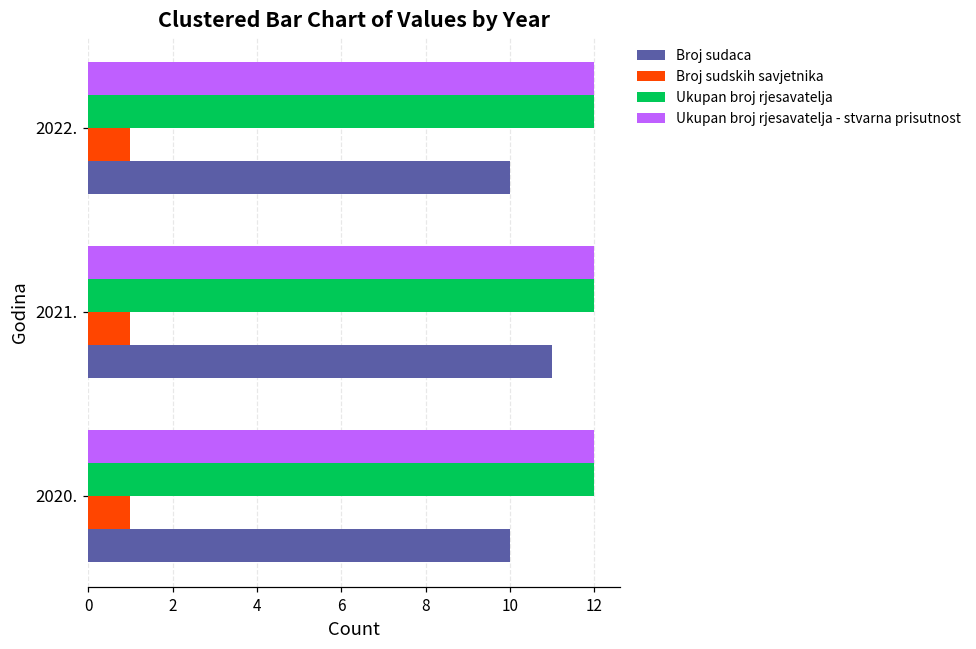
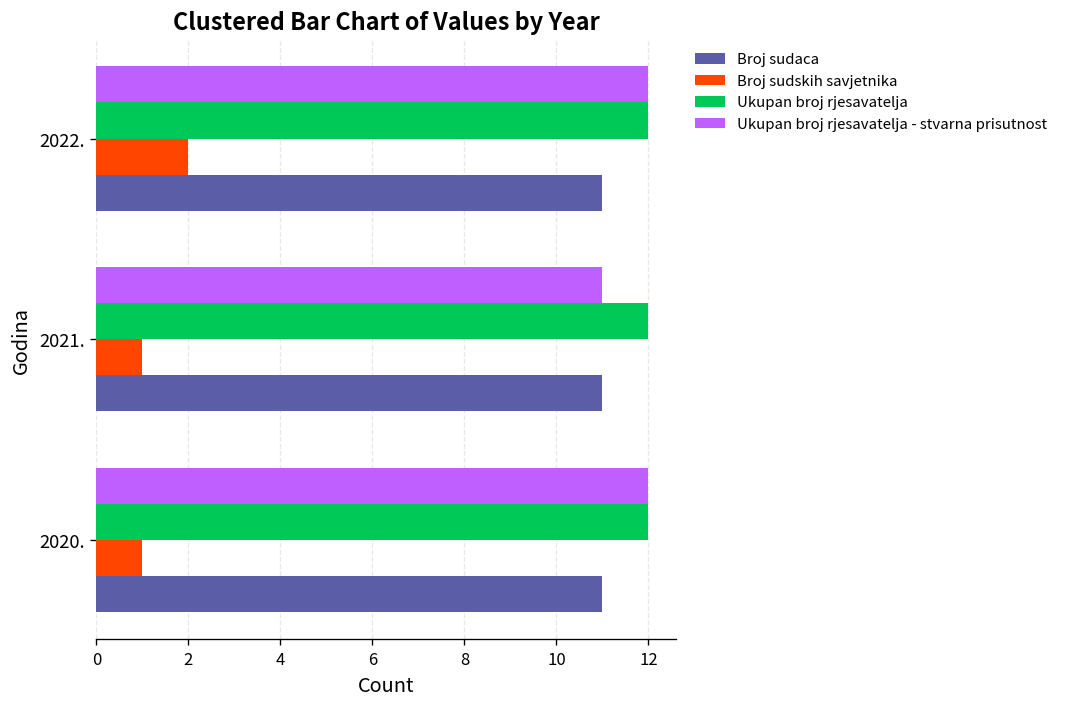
Broj sudskih savjetnika, 2022.: 1 -> 2
Broj sudaca, 2022.: 10 -> 11
Ukupan broj rjesavatelja - stvarna prisutnost, 2021.: 12 -> 11
Broj sudaca, 2020.: 10 -> 11
